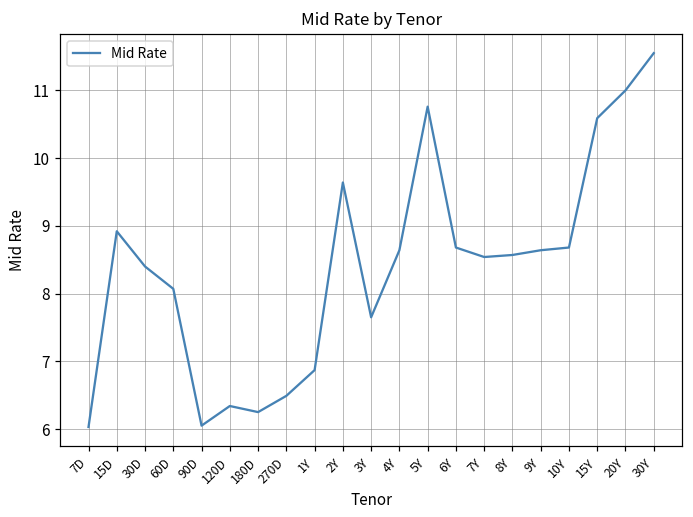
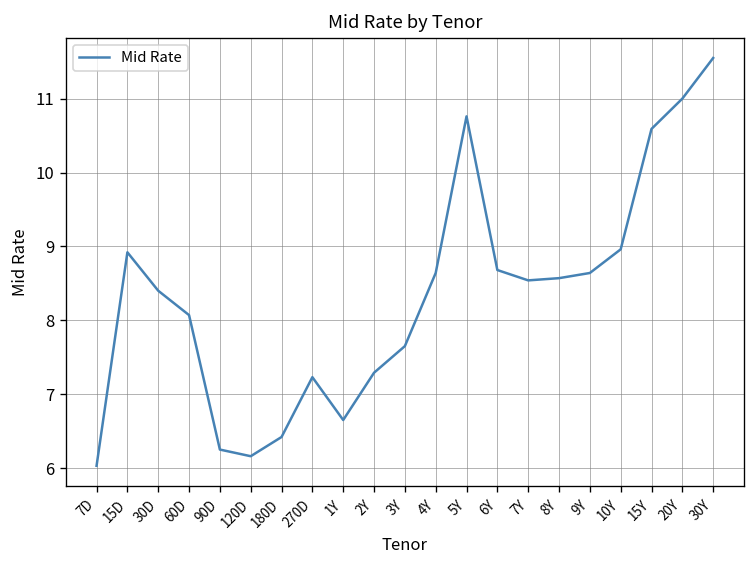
90D: 6.1 -> 6.3
120D: 6.3 -> 6.2
180D: 6.3 -> 6.4
270D: 6.5 -> 7.2
1Y: 6.9 -> 6.7
2Y: 9.6 -> 7.3
10Y: 8.7 -> 9.0
